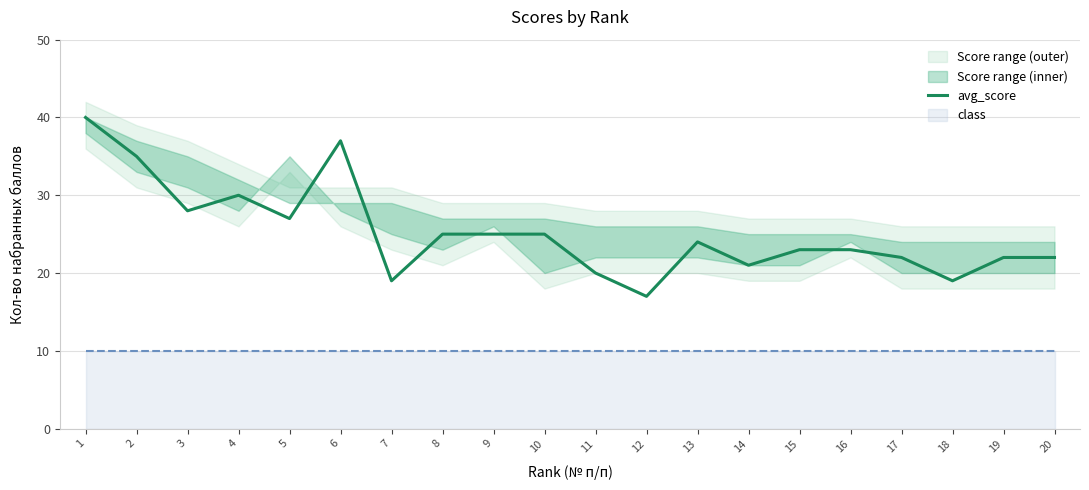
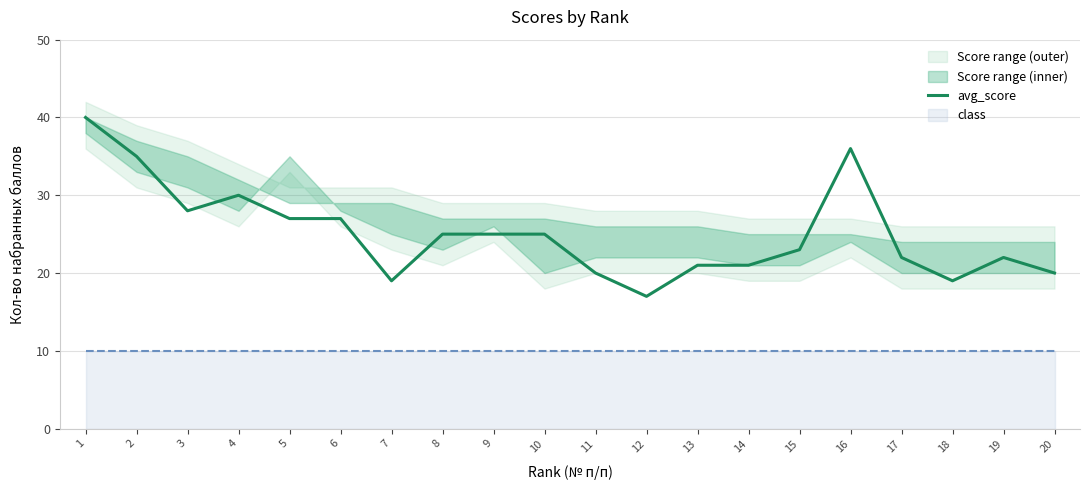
avg_score, 6: 37 -> 27
avg_score, 13: 24 -> 21
avg_score, 16: 23 -> 36
avg_score, 20: 22 -> 20
